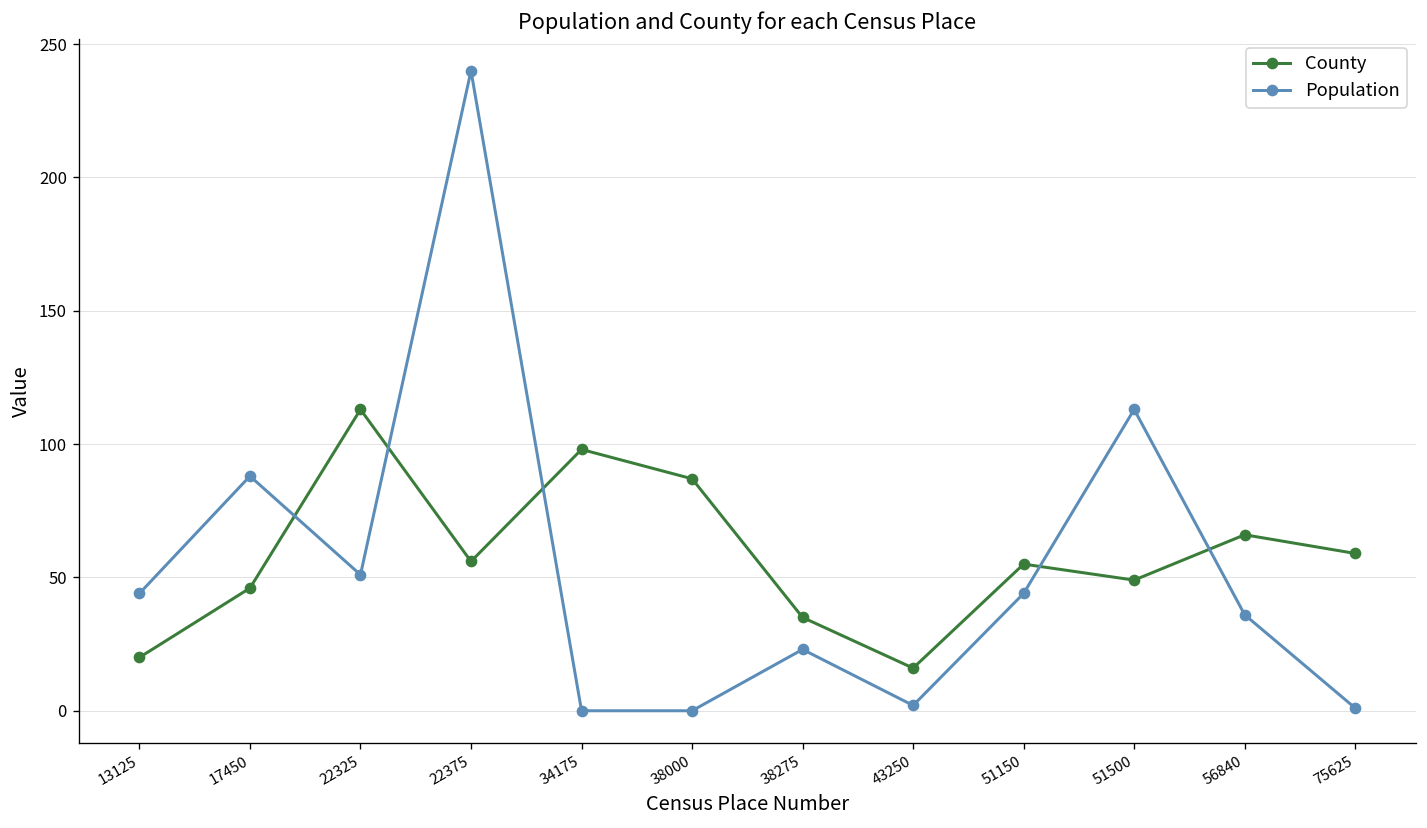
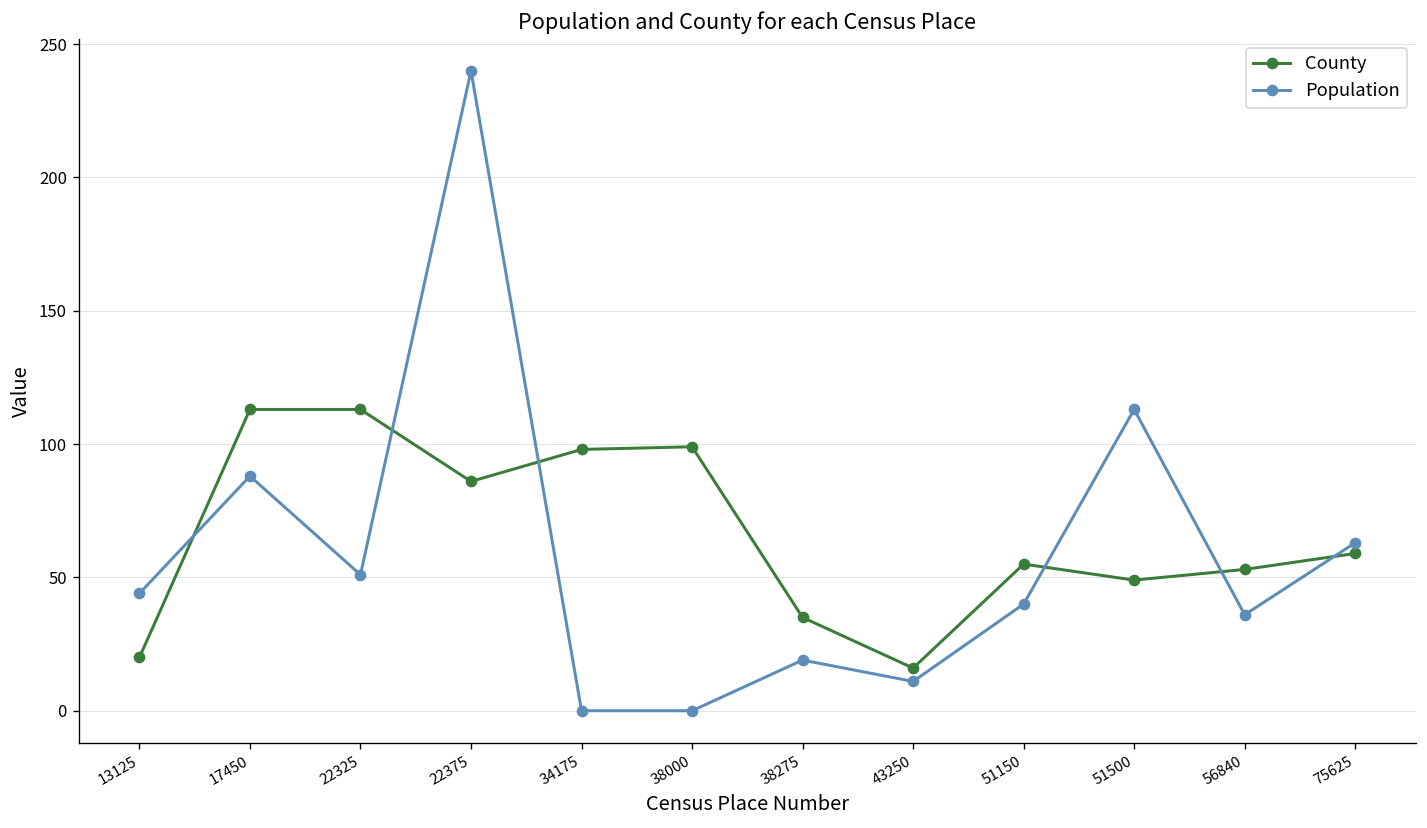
County, 17450: 46 -> 113
County, 22375: 56 -> 86
County, 38000: 87 -> 99
Population, 38275: 23 -> 19
Population, 43250: 2 -> 11
Population, 51150: 44 -> 40
County, 56840: 66 -> 53
Population, 75625: 1 -> 63
